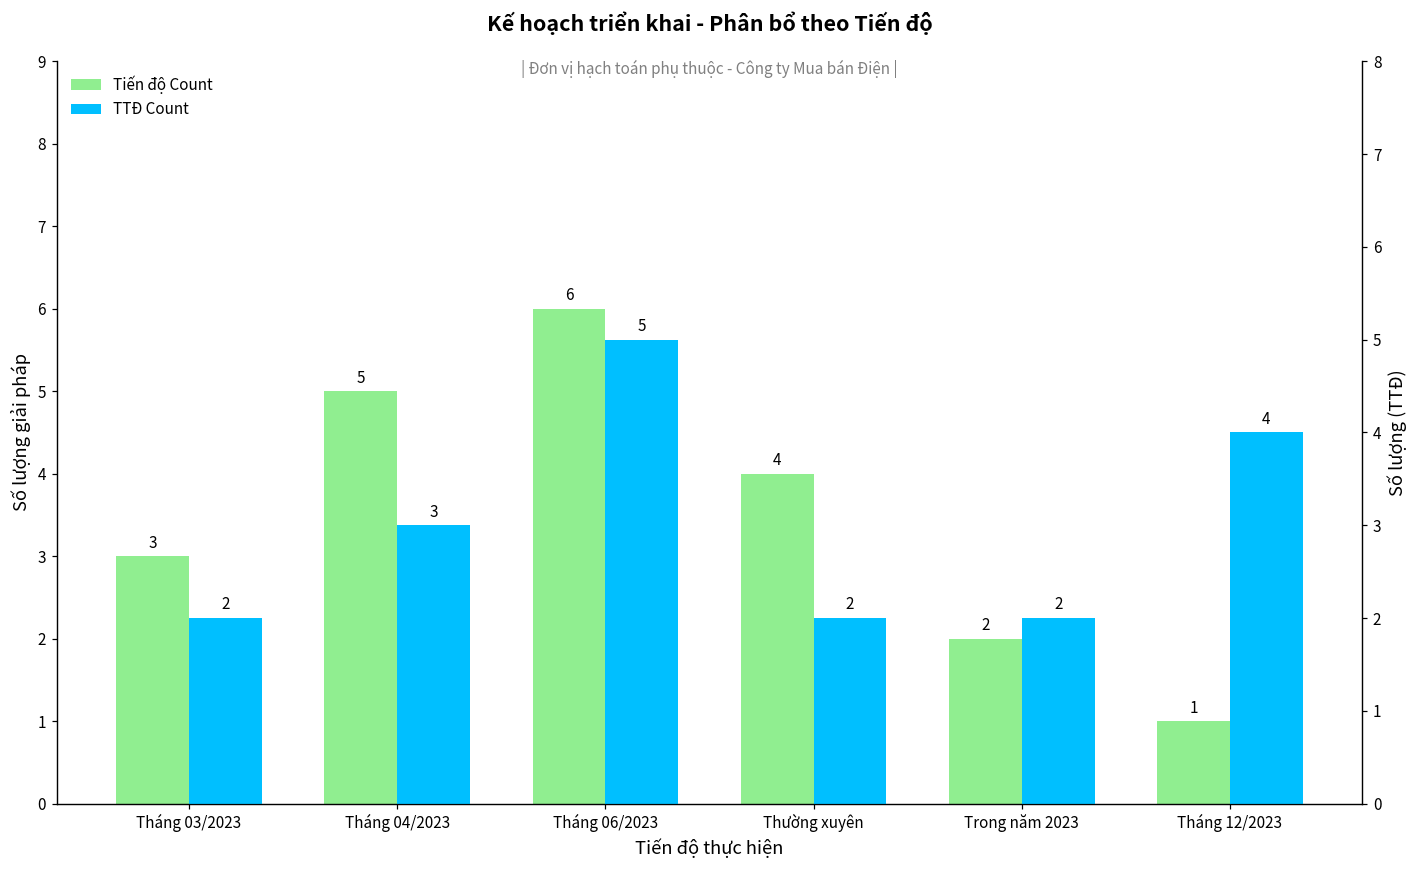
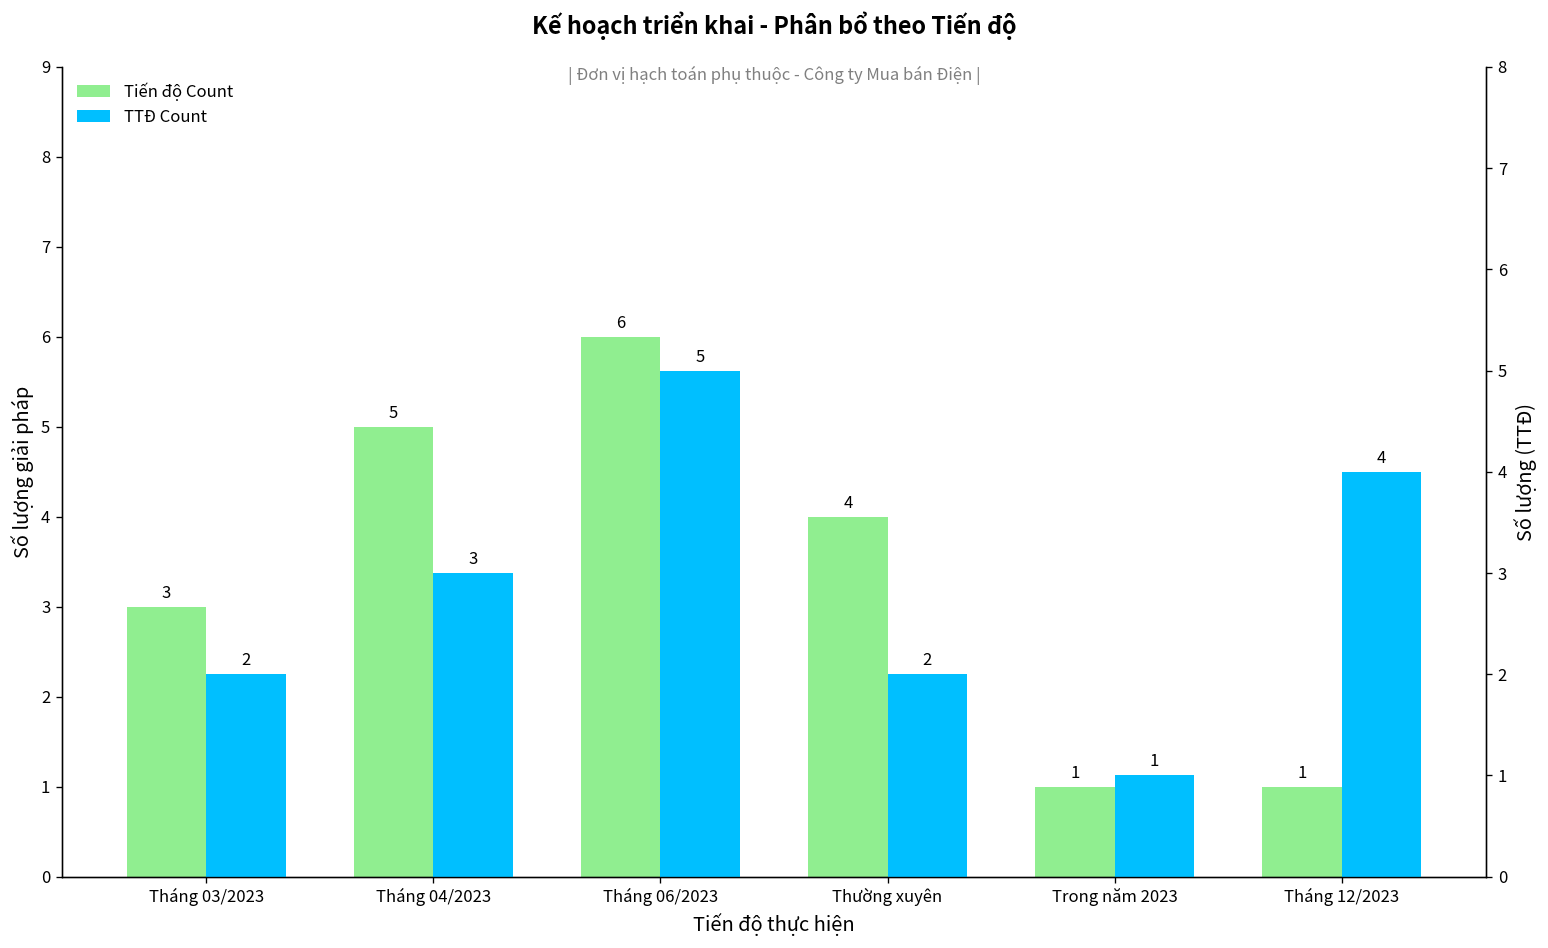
Tiến độ Count, Trong năm 2023: 2 -> 1
TTĐ Count, Trong năm 2023: 2 -> 1
